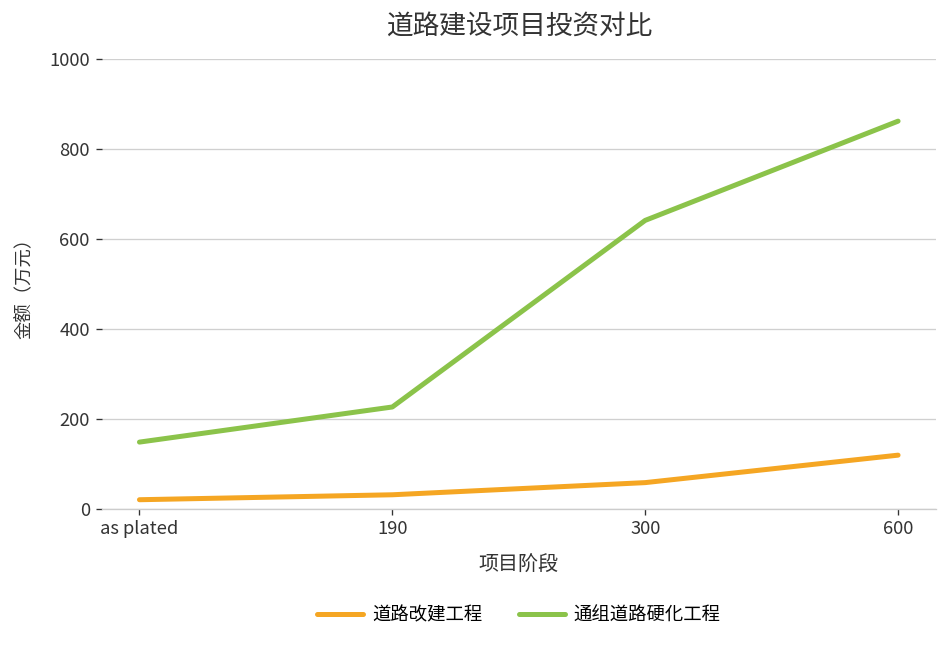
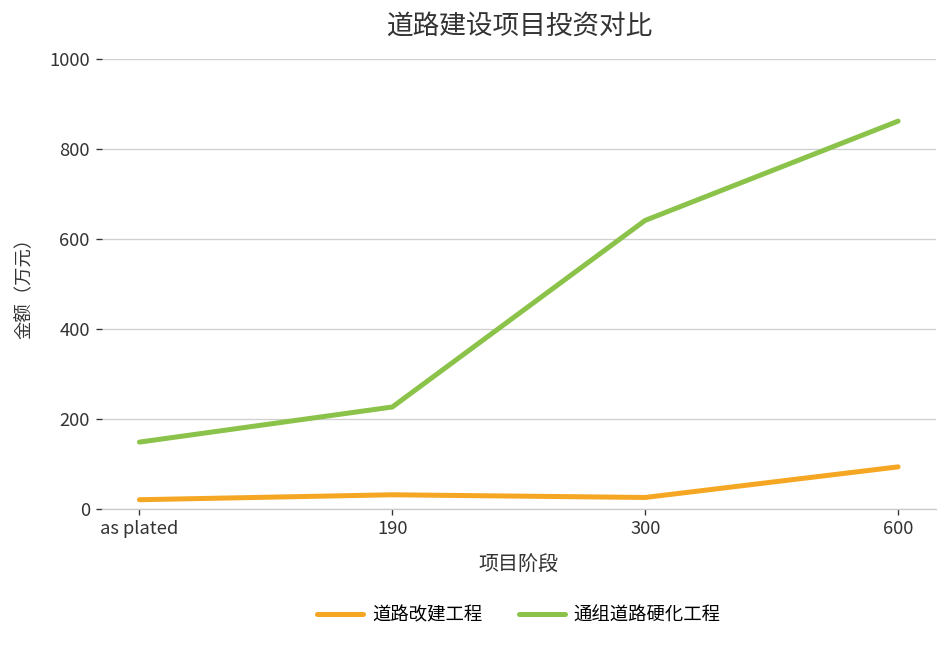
道路改建工程, 300: 60 -> 30
道路改建工程, 600: 120 -> 90
